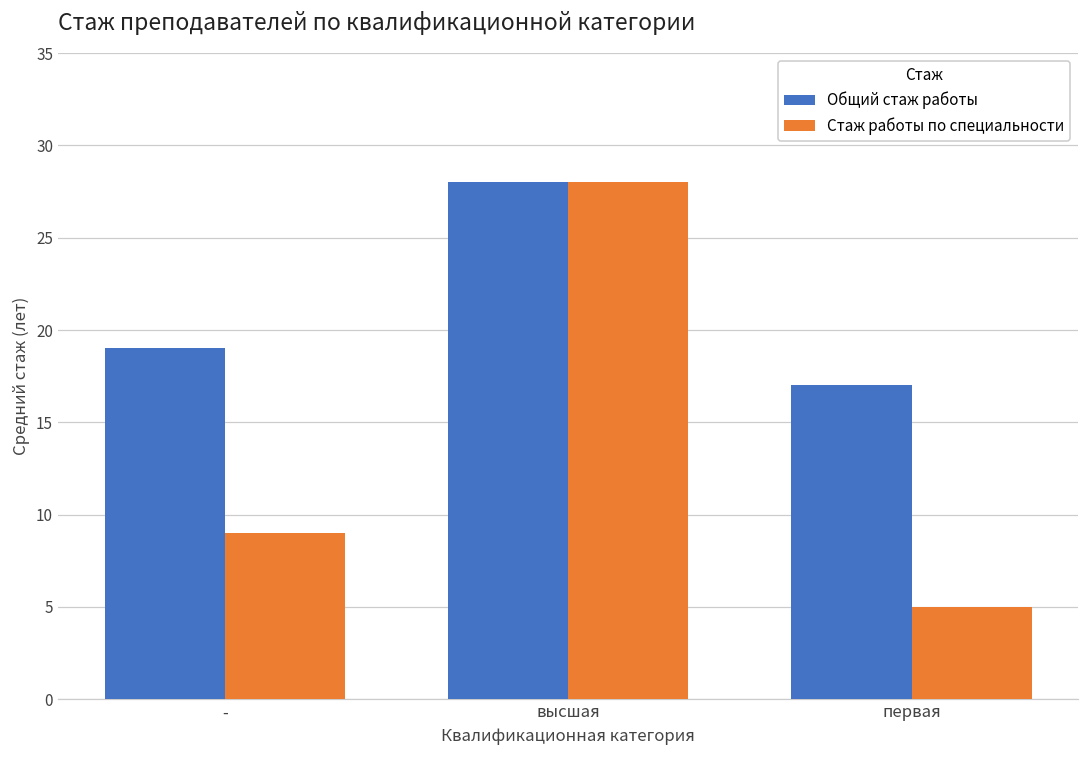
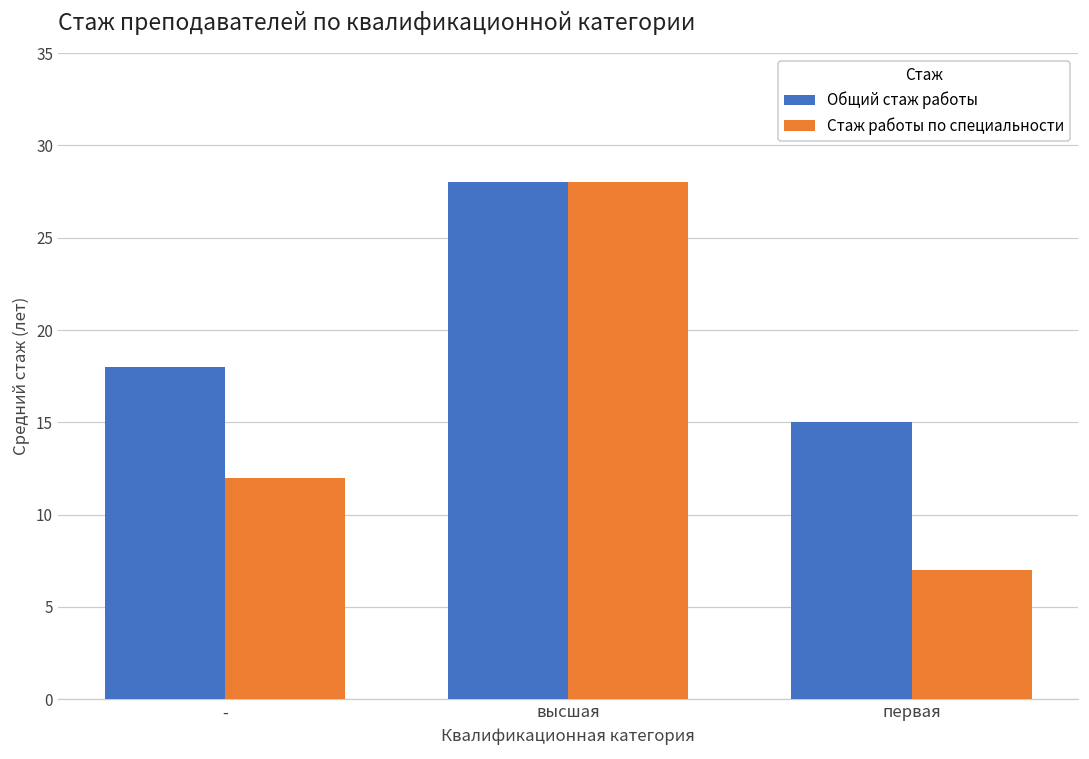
Общий стаж работы, -: 19 -> 18
Стаж работы по специальности, -: 9 -> 12
Общий стаж работы, первая: 17 -> 15
Стаж работы по специальности, первая: 5 -> 7
